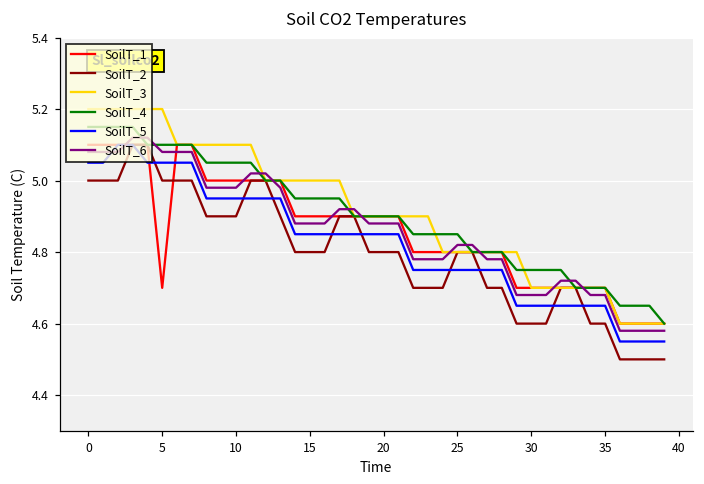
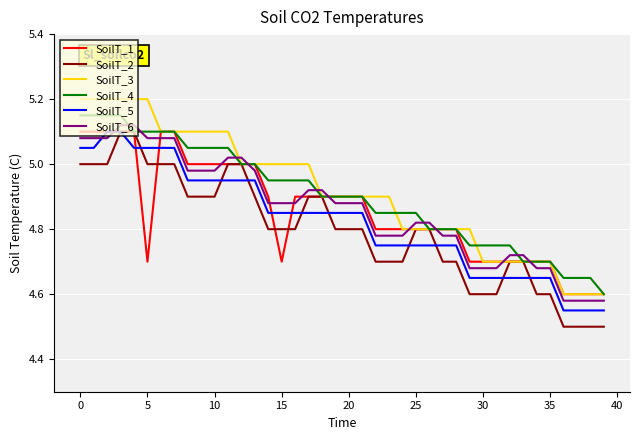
SoilT_1, 15: 4.9 -> 4.7
